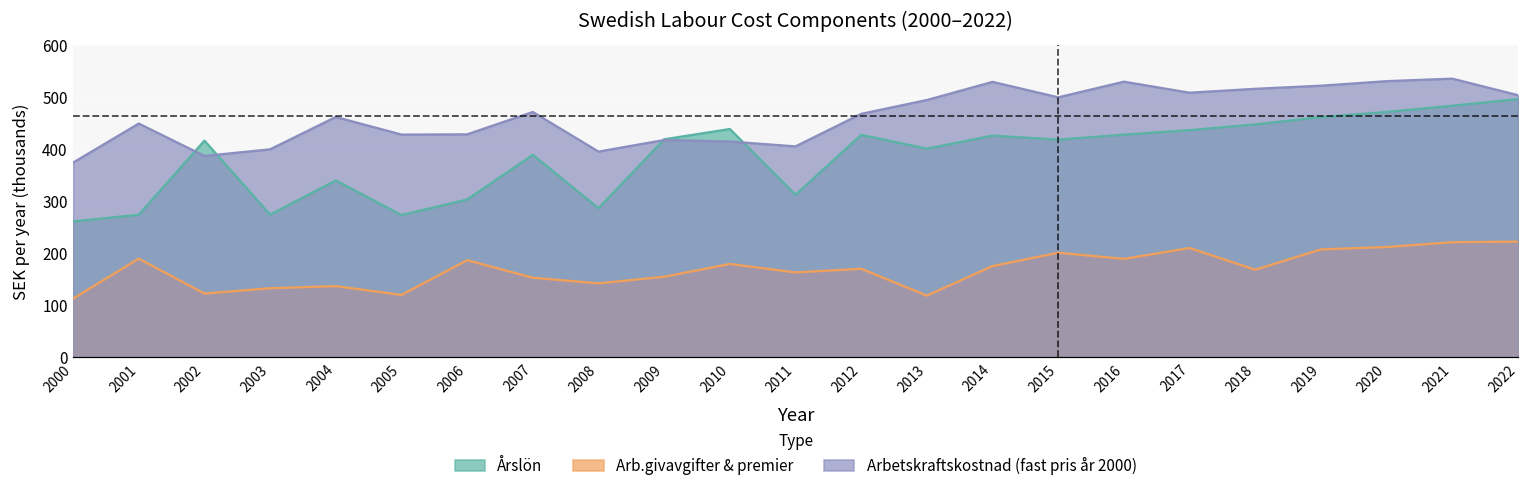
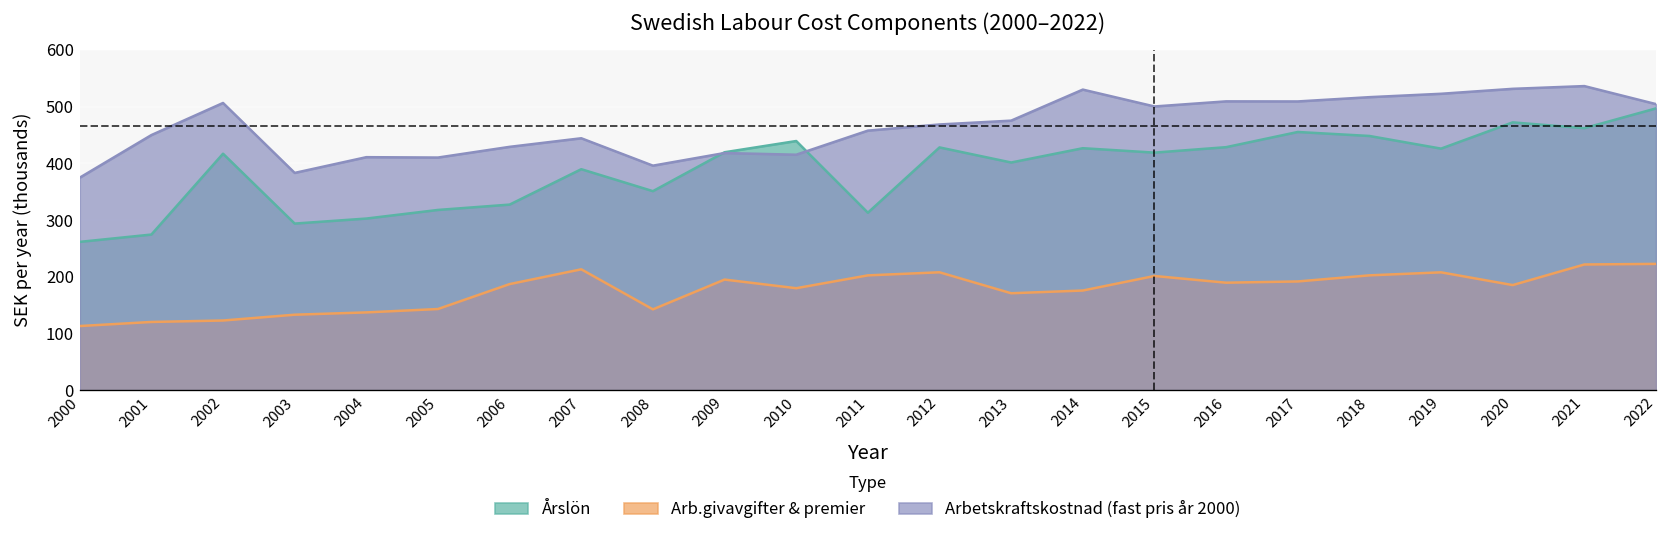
Arb.givavgifter & premier, 2001: 190 -> 120
Arbetskraftskostnad (fast pris år 2000), 2002: 390 -> 510
Årslön, 2003: 270 -> 290
Arbetskraftskostnad (fast pris år 2000), 2003: 400 -> 380
Årslön, 2004: 340 -> 300
Arbetskraftskostnad (fast pris år 2000), 2004: 460 -> 410
Årslön, 2005: 270 -> 320
Arb.givavgifter & premier, 2005: 120 -> 140
Arbetskraftskostnad (fast pris år 2000), 2005: 430 -> 410
Årslön, 2006: 300 -> 330
Arb.givavgifter & premier, 2007: 150 -> 210
Arbetskraftskostnad (fast pris år 2000), 2007: 470 -> 440
Årslön, 2008: 290 -> 350
Arb.givavgifter & premier, 2009: 160 -> 200
Arb.givavgifter & premier, 2011: 160 -> 200
Arbetskraftskostnad (fast pris år 2000), 2011: 410 -> 460
Arb.givavgifter & premier, 2012: 170 -> 210
Arb.givavgifter & premier, 2013: 120 -> 170
Arbetskraftskostnad (fast pris år 2000), 2013: 500 -> 480
Arbetskraftskostnad (fast pris år 2000), 2016: 530 -> 510
Årslön, 2017: 440 -> 460
Arb.givavgifter & premier, 2017: 210 -> 190
Arb.givavgifter & premier, 2018: 170 -> 200
Årslön, 2019: 460 -> 430
Arb.givavgifter & premier, 2020: 210 -> 190
Årslön, 2021: 480 -> 460
